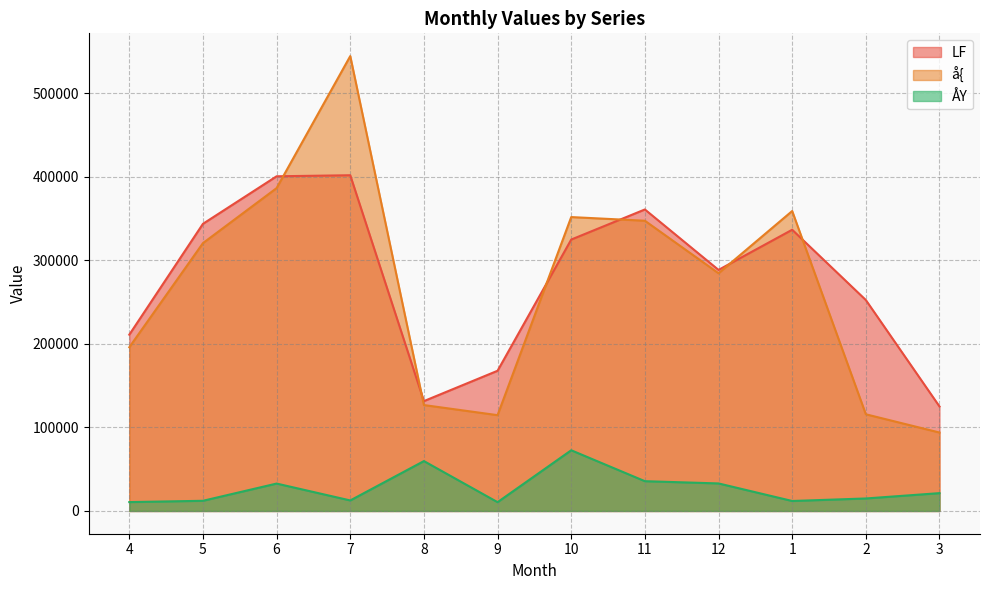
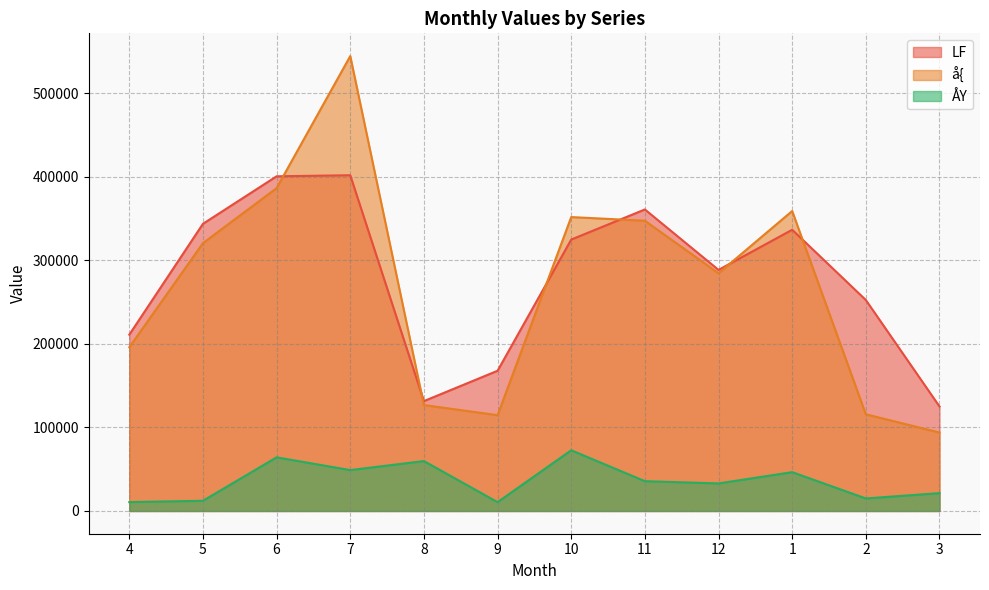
ÅY, 6: 30000 -> 60000
ÅY, 7: 10000 -> 50000
ÅY, 1: 10000 -> 50000
